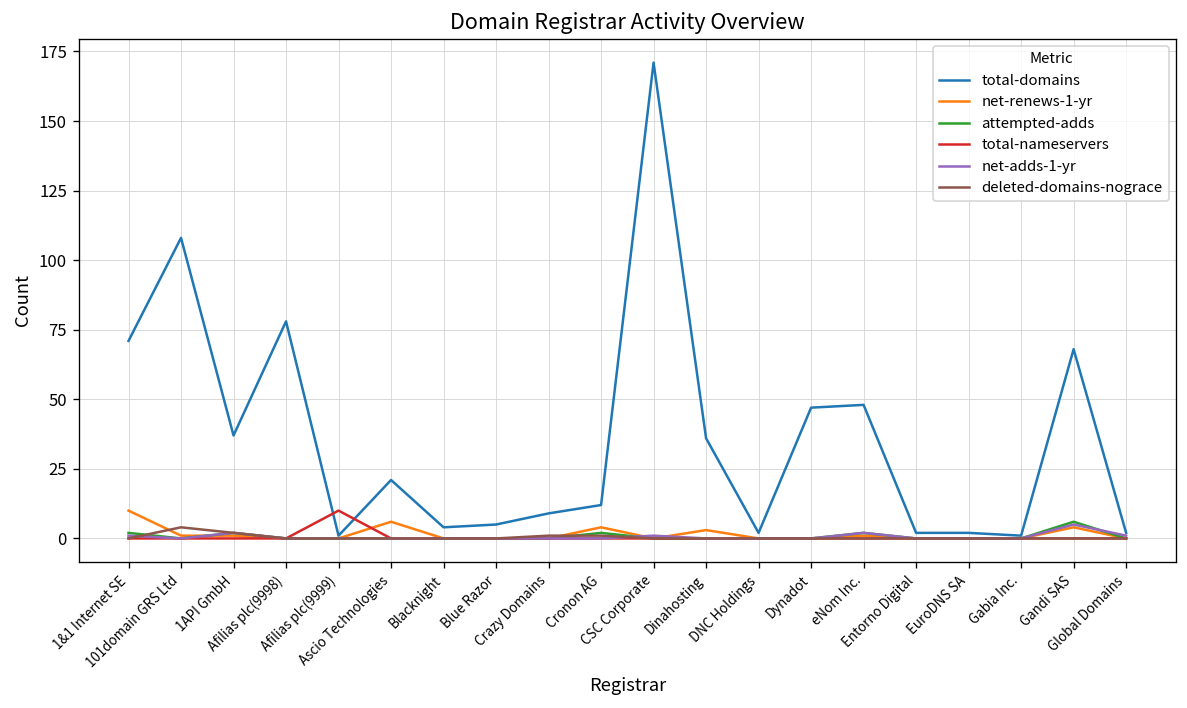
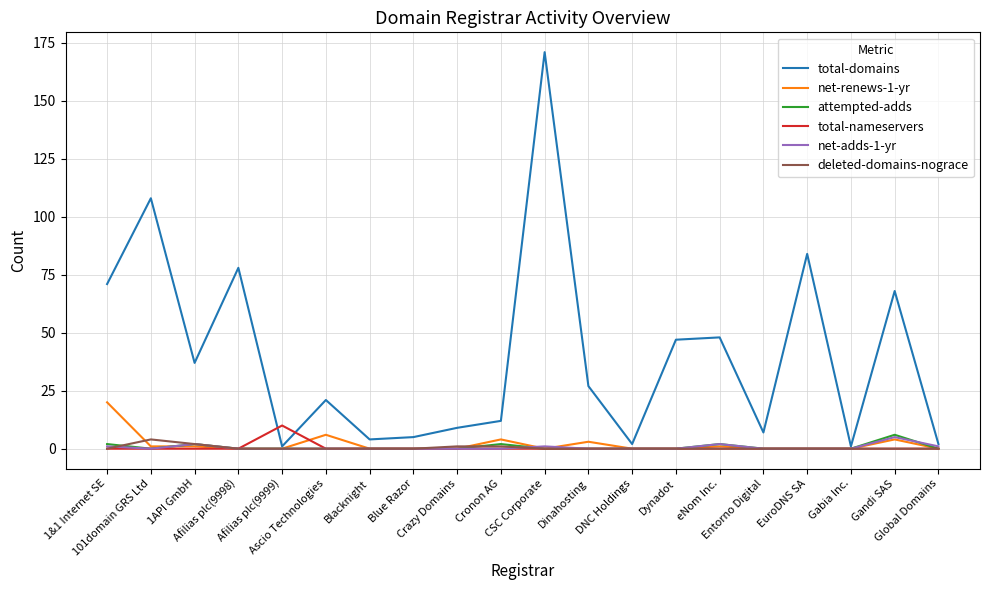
net-renews-1-yr, 1&1 Internet SE: 10 -> 20
total-domains, Dinahosting: 36 -> 27
total-domains, Entorno Digital: 2 -> 7
total-domains, EuroDNS SA: 2 -> 84
